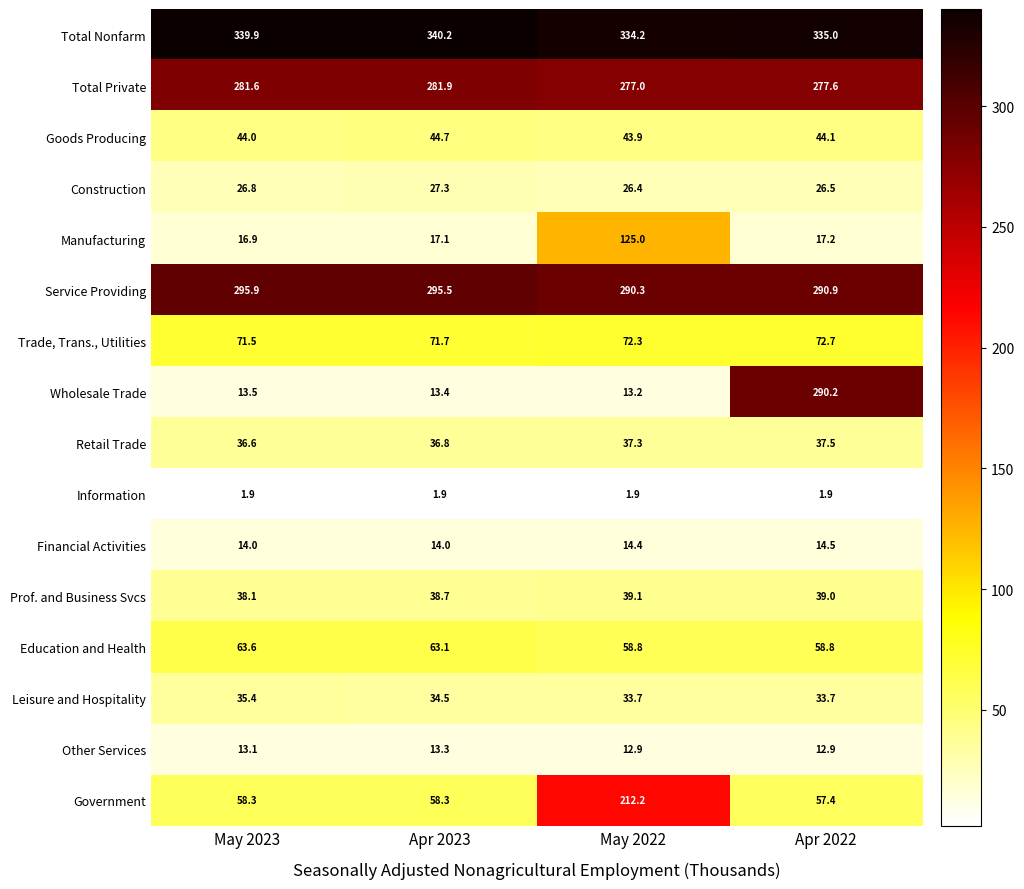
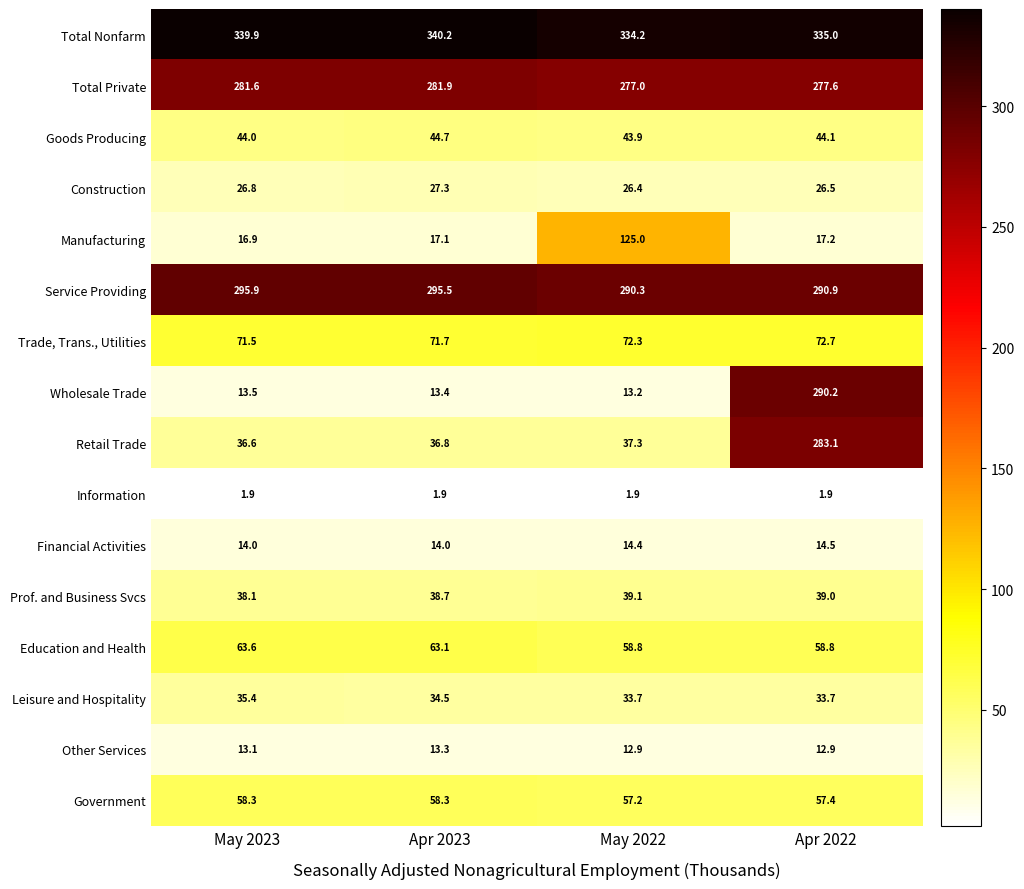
Retail Trade, Apr 2022: 37.5 -> 283.1
Government, May 2022: 212.2 -> 57.2
